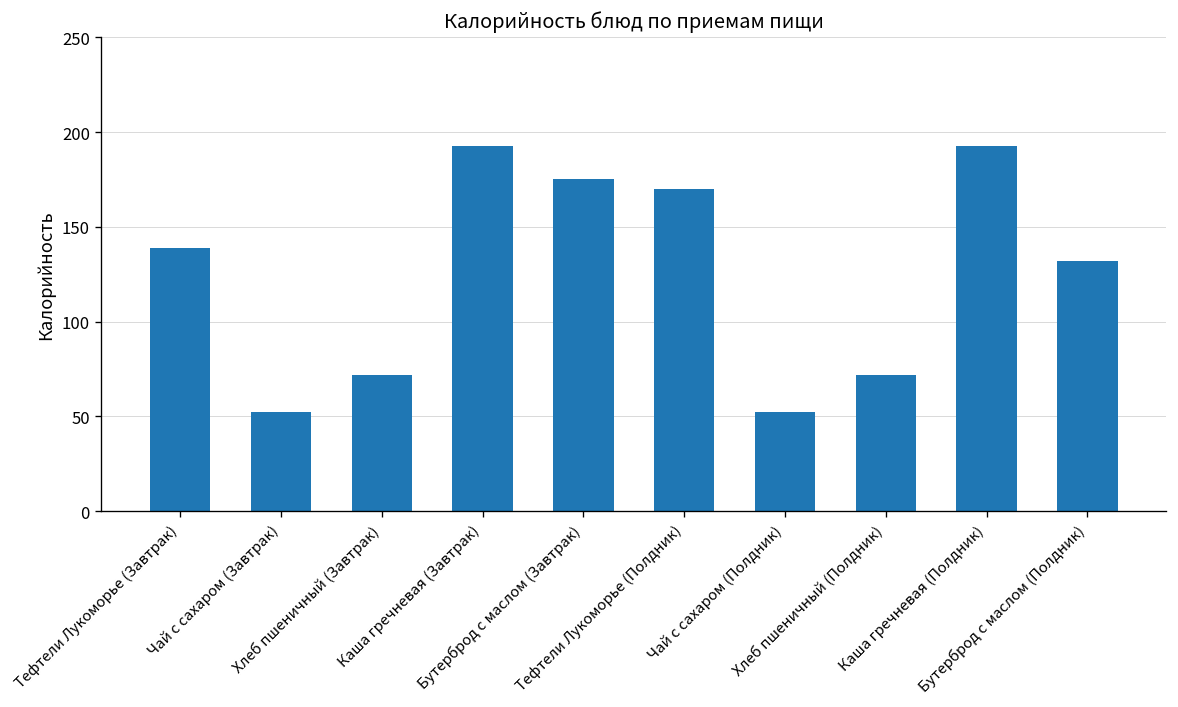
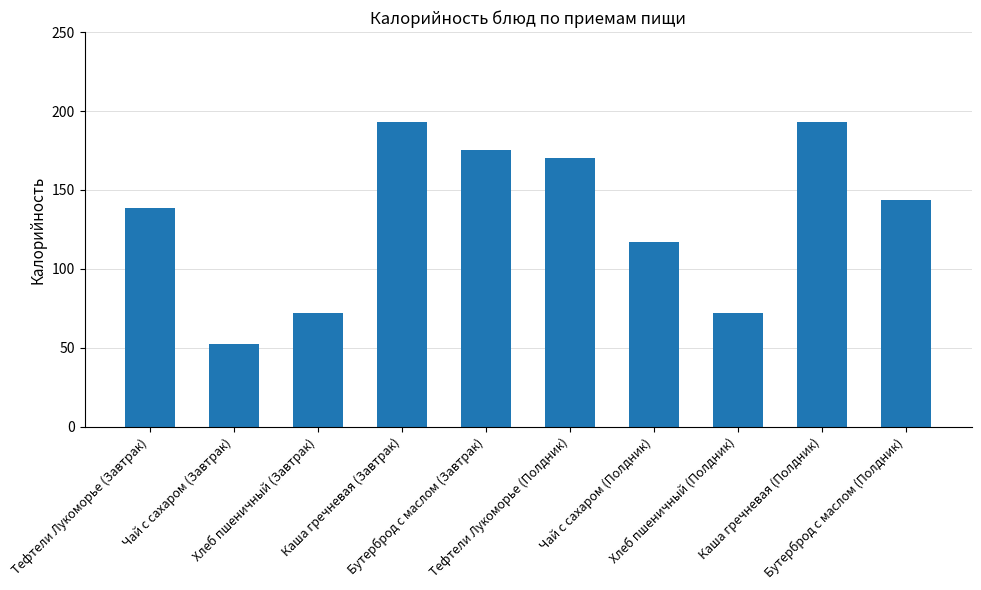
Чай с сахаром (Полдник): 52 -> 117
Бутерброд с маслом (Полдник): 132 -> 144
